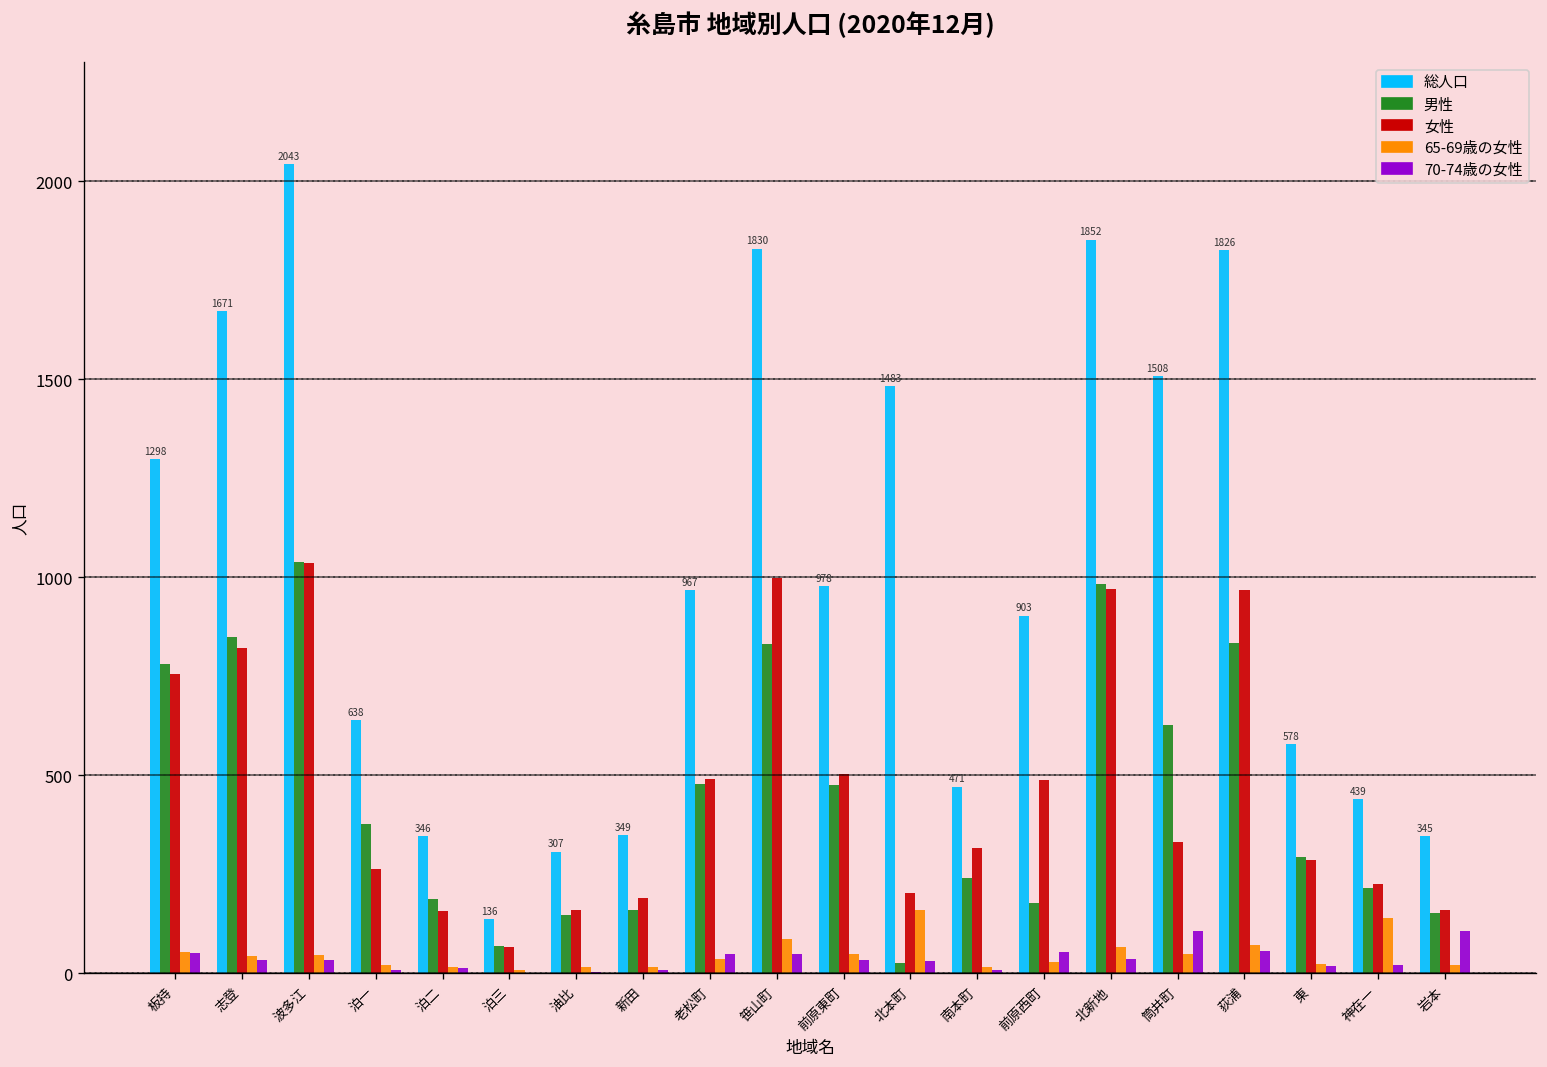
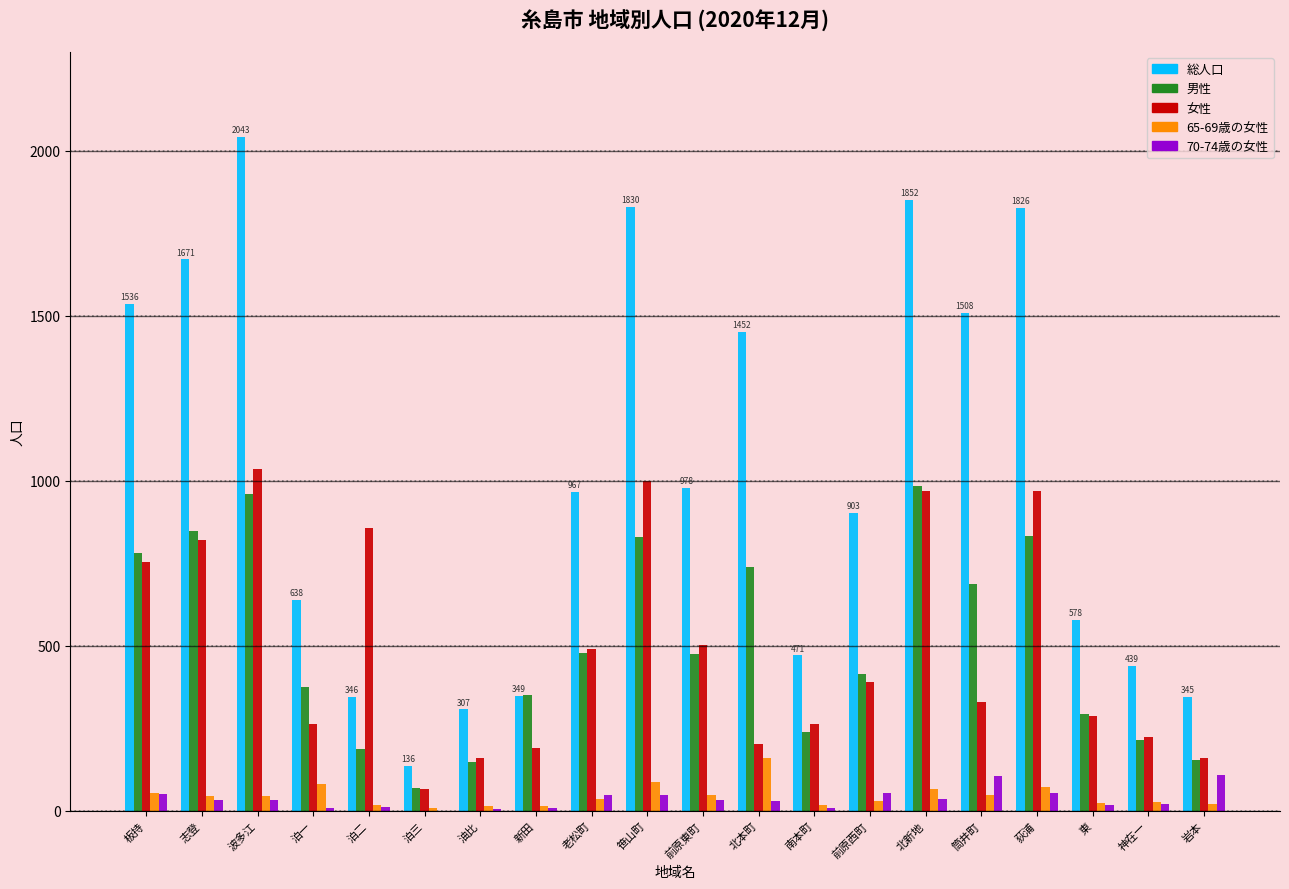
総人口, 板持: 1298 -> 1536
男性, 波多江: 1040 -> 960
65-69歳の女性, 泊一: 20 -> 80
女性, 泊二: 160 -> 860
男性, 新田: 160 -> 350
総人口, 北本町: 1483 -> 1452
男性, 北本町: 30 -> 740
女性, 南本町: 320 -> 260
男性, 前原西町: 180 -> 420
女性, 前原西町: 490 -> 390
男性, 筒井町: 630 -> 690
65-69歳の女性, 神在一: 140 -> 30
